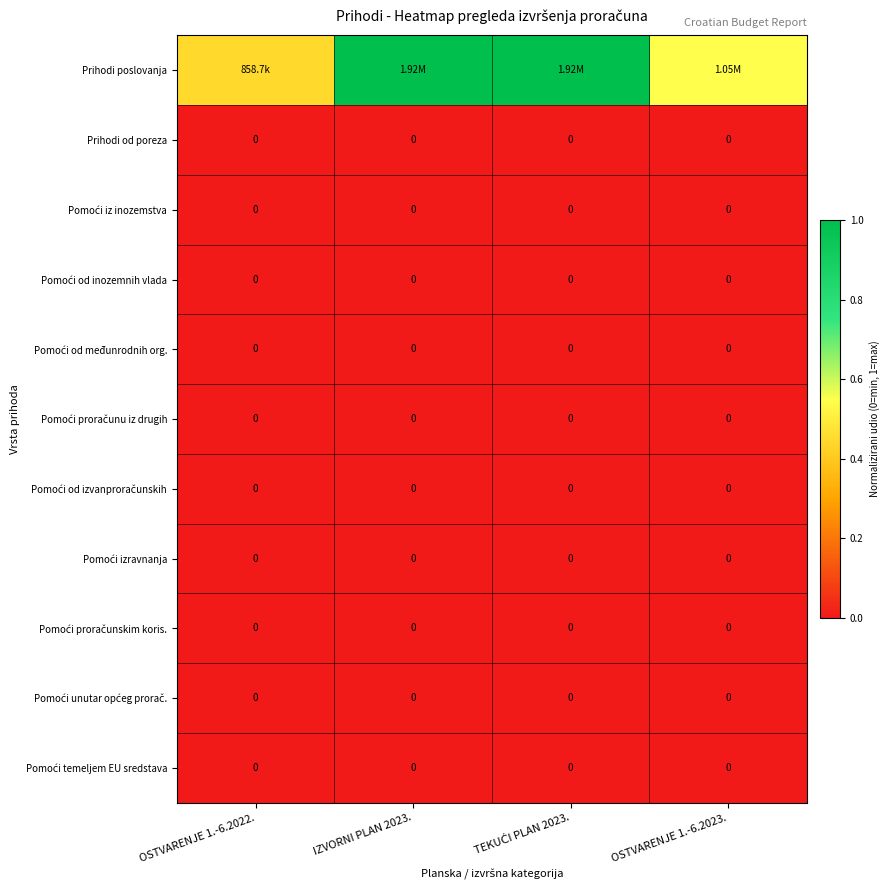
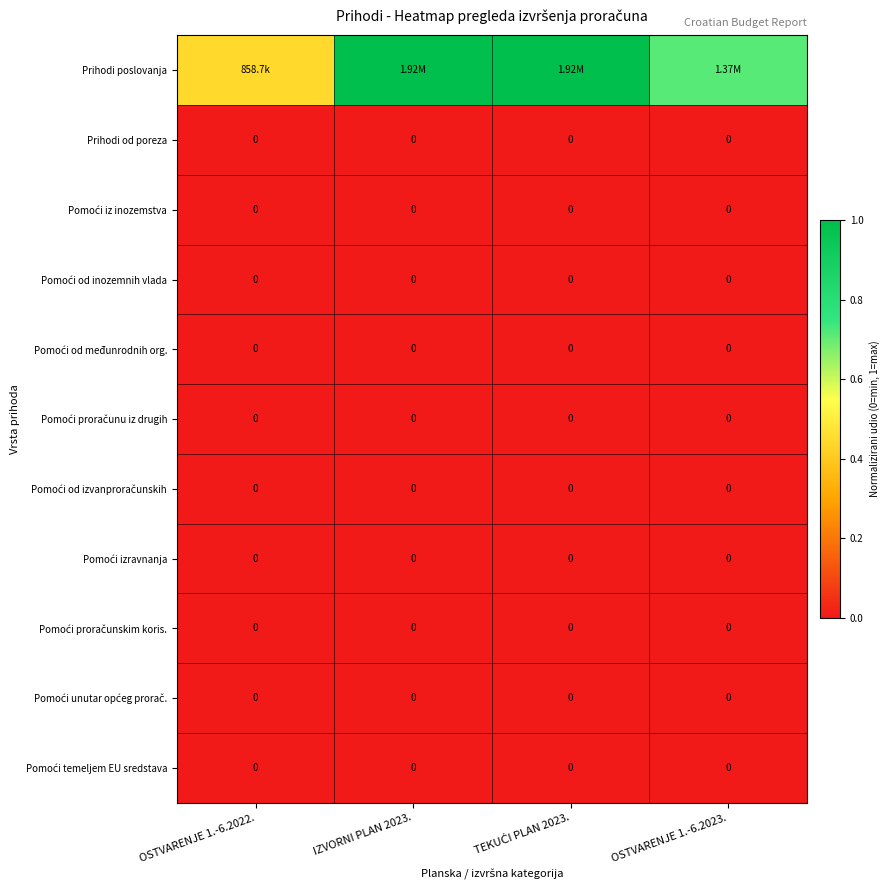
Prihodi poslovanja, OSTVARENJE 1.-6.2023.: 1.05M -> 1.37M
